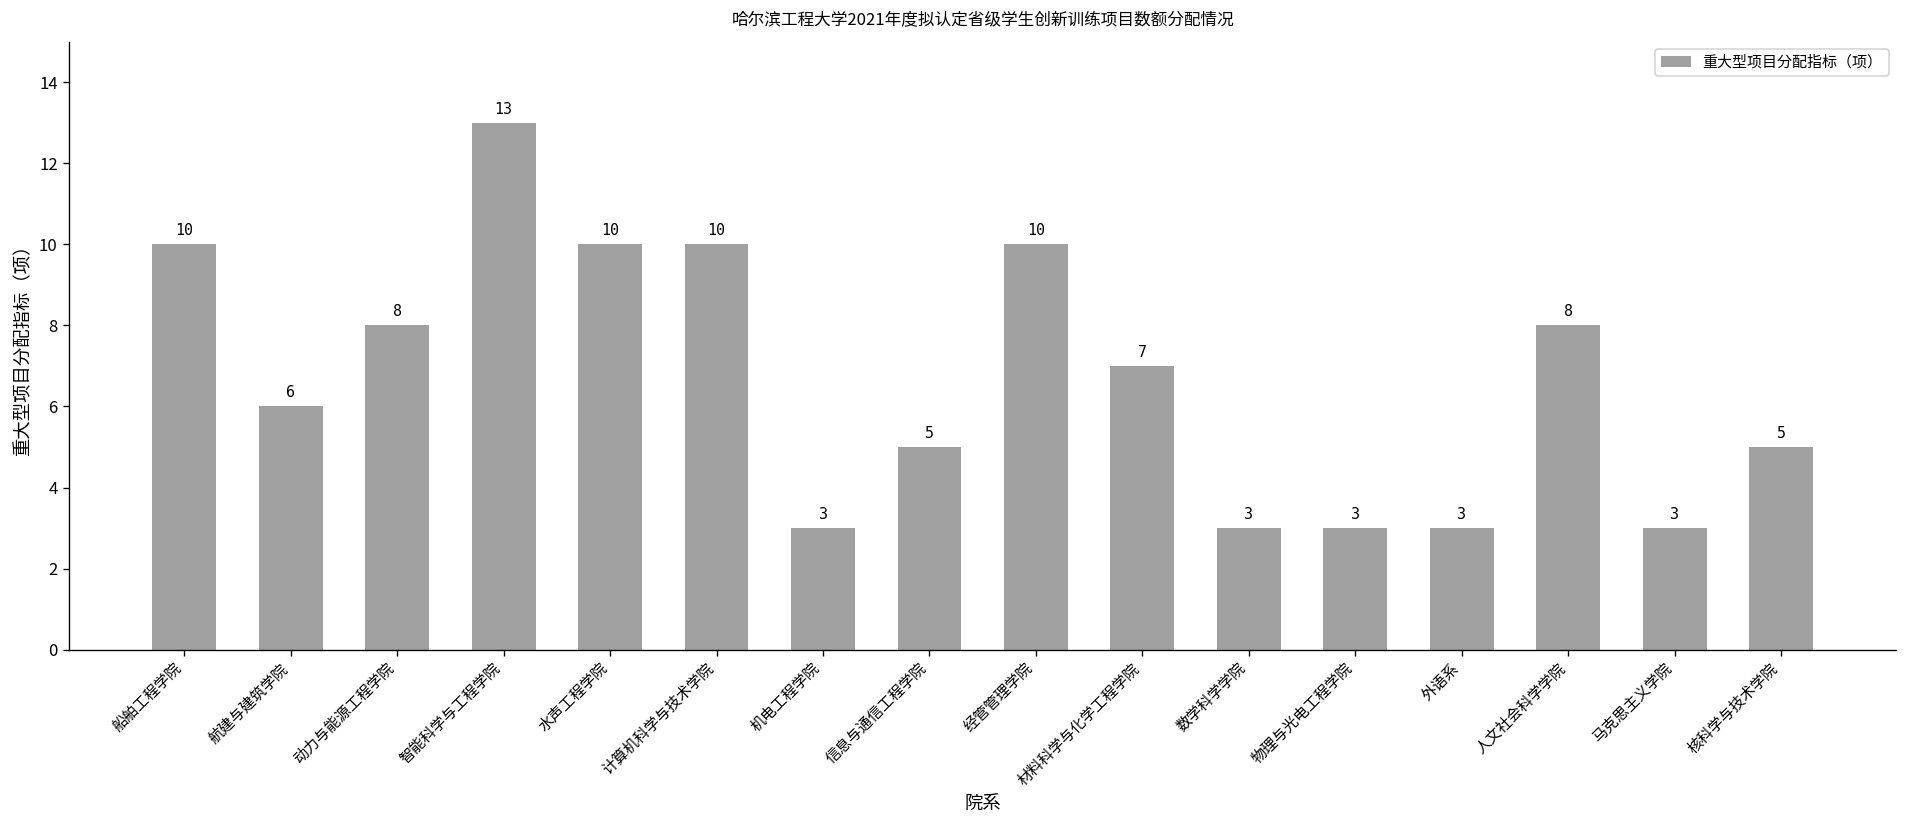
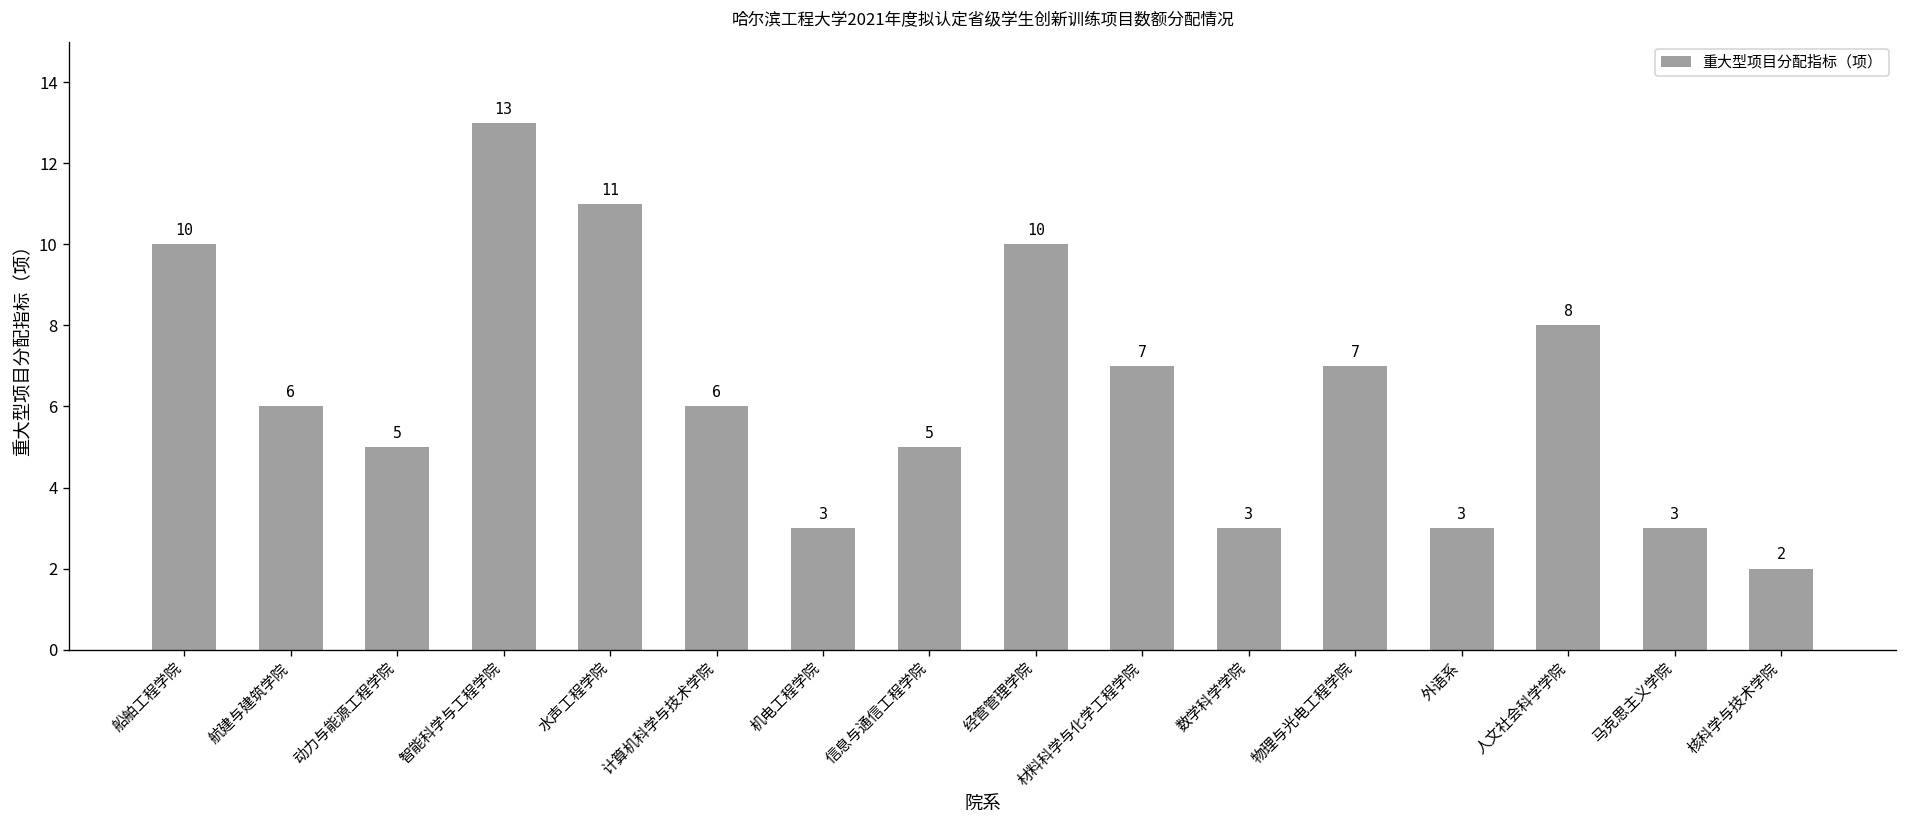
动力与能源工程学院: 8 -> 5
水声工程学院: 10 -> 11
计算机科学与技术学院: 10 -> 6
物理与光电工程学院: 3 -> 7
核科学与技术学院: 5 -> 2
